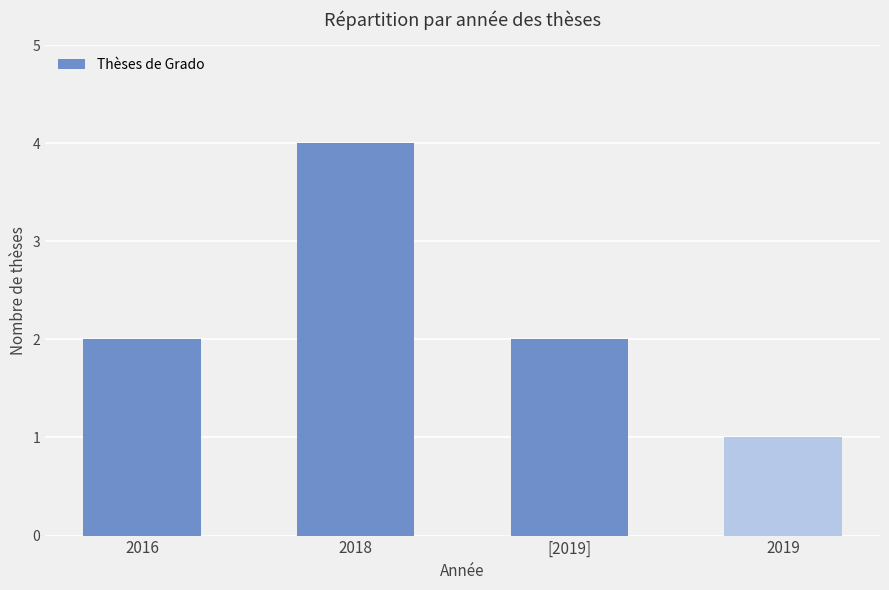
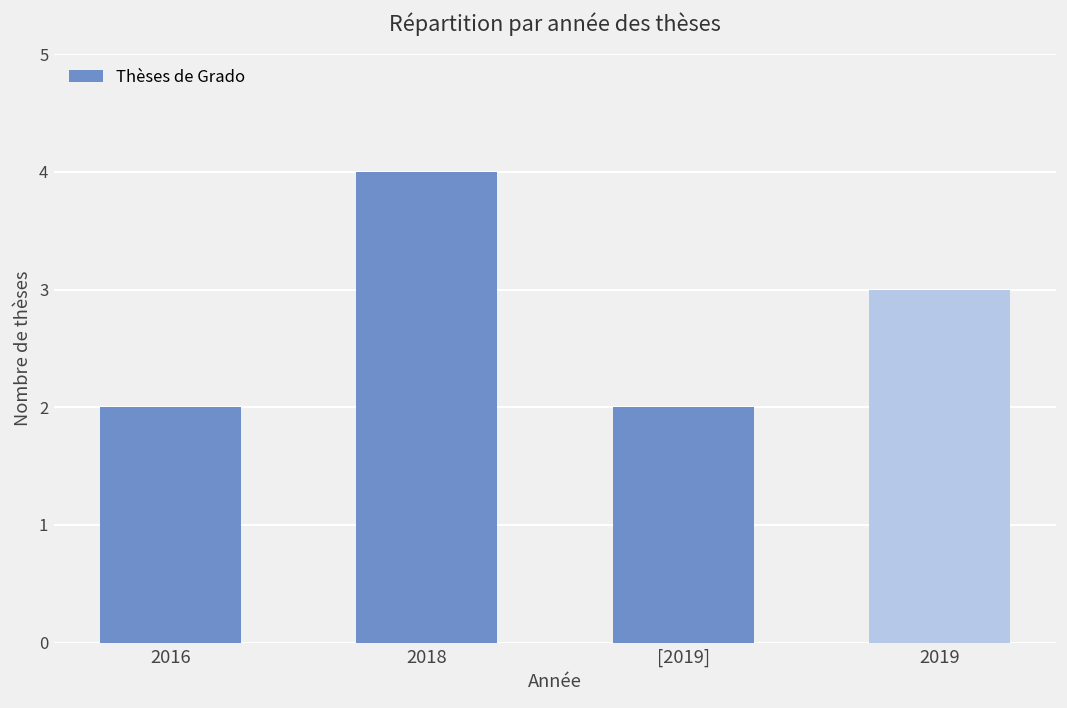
2019: 1 -> 3
